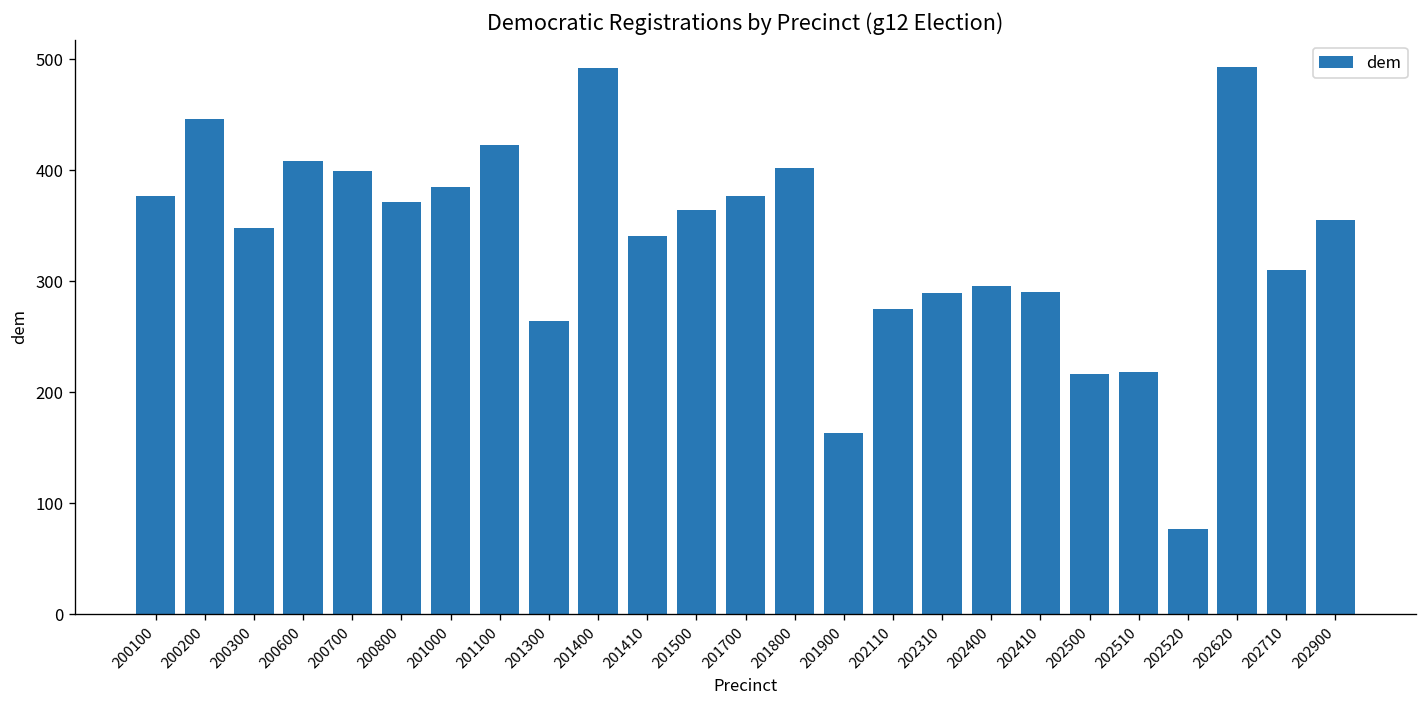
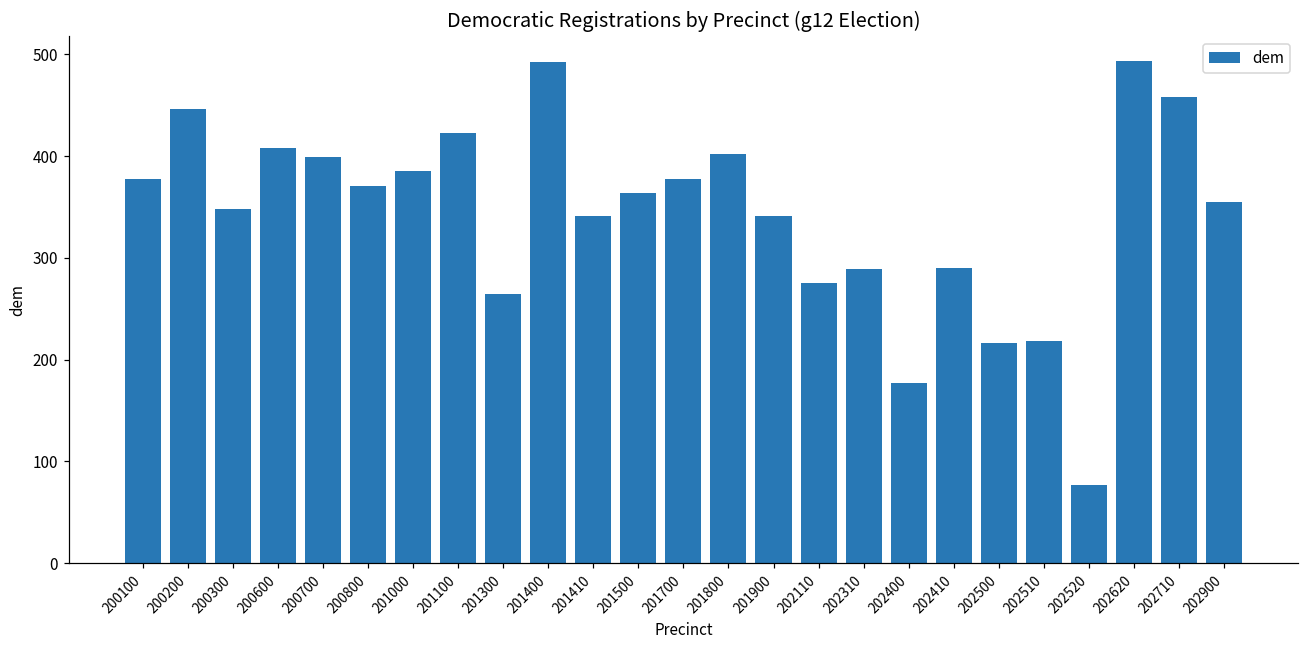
201900: 160 -> 340
202400: 300 -> 180
202710: 310 -> 460
